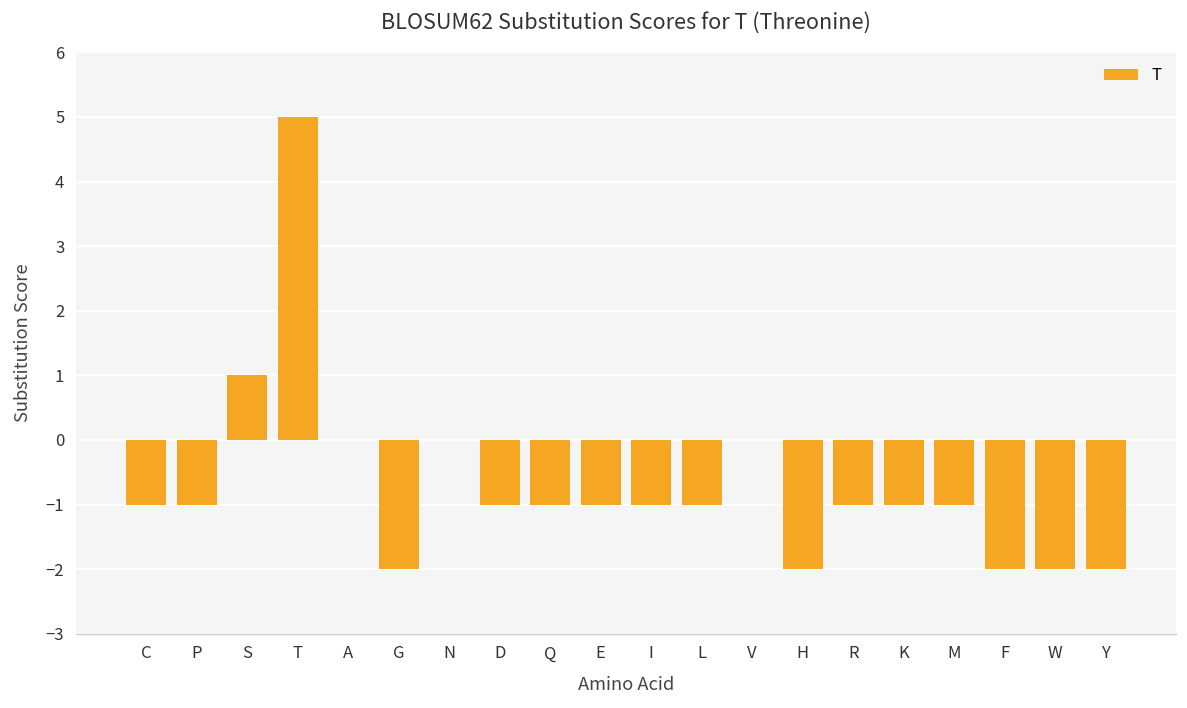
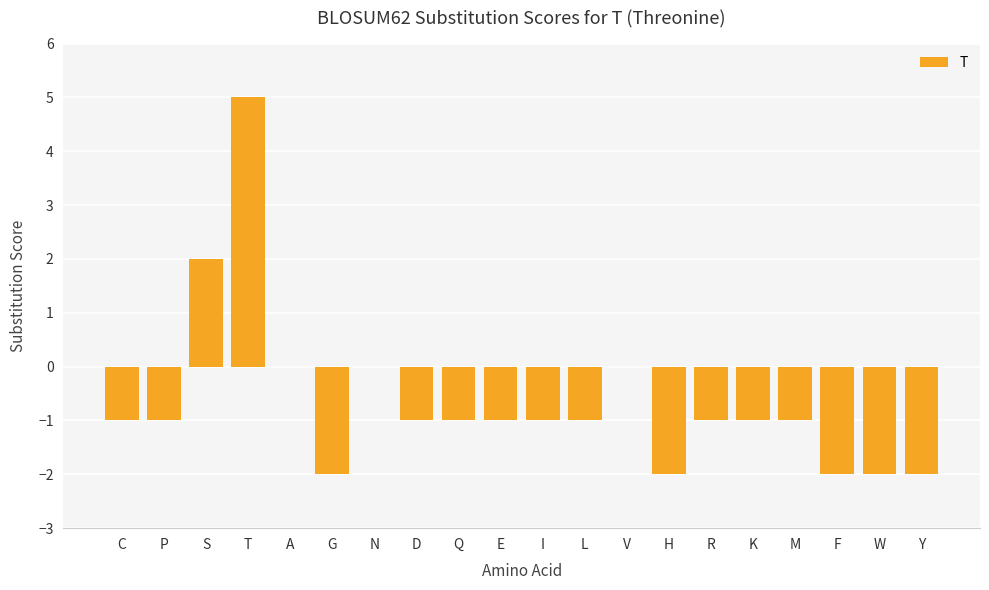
S: 1 -> 2
